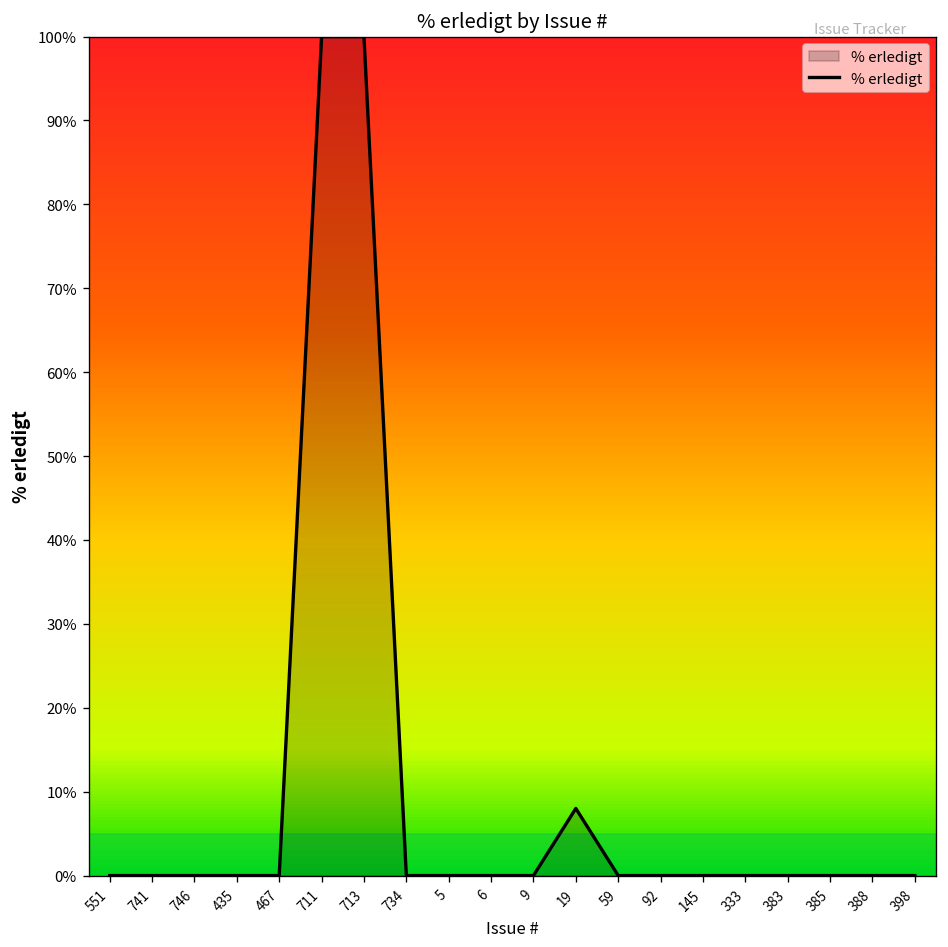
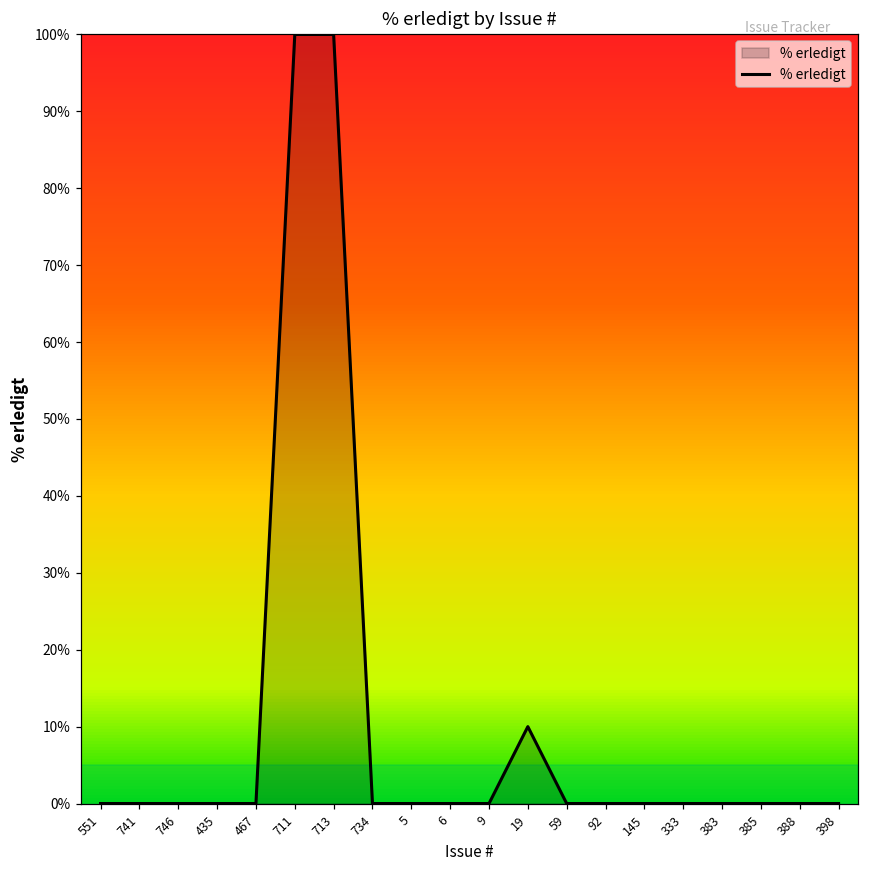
19: 8% -> 10%
